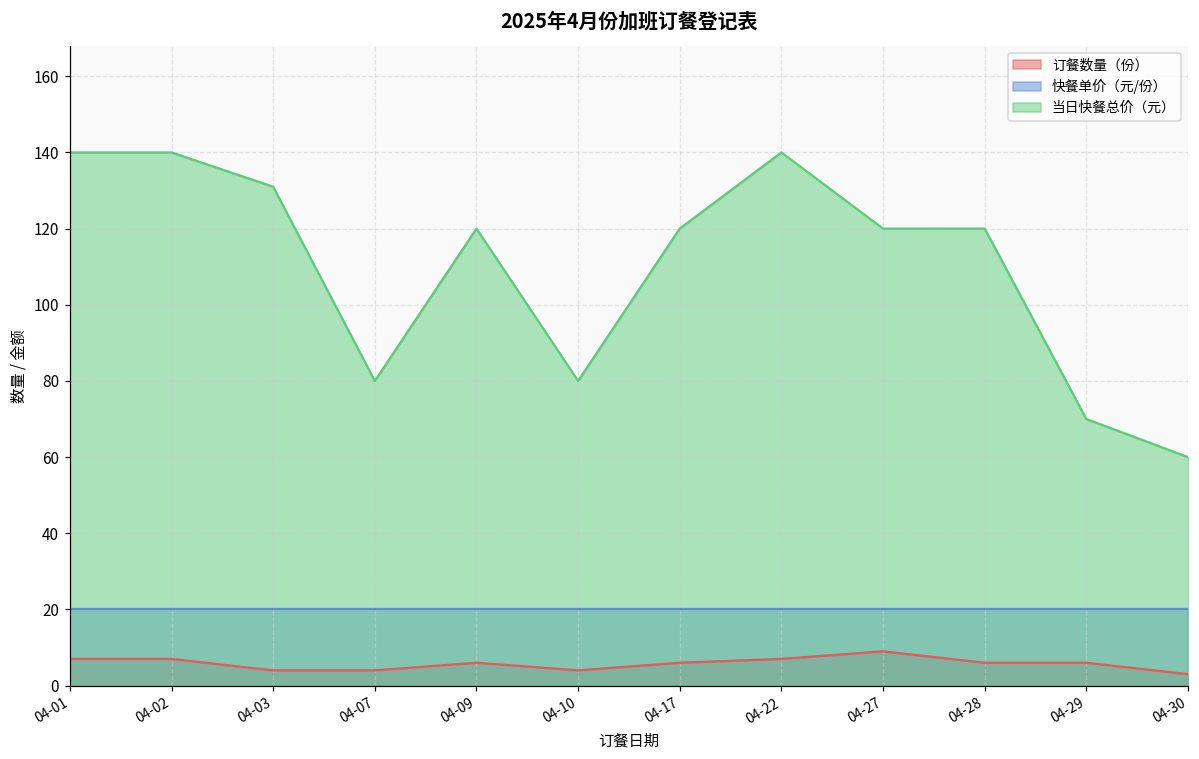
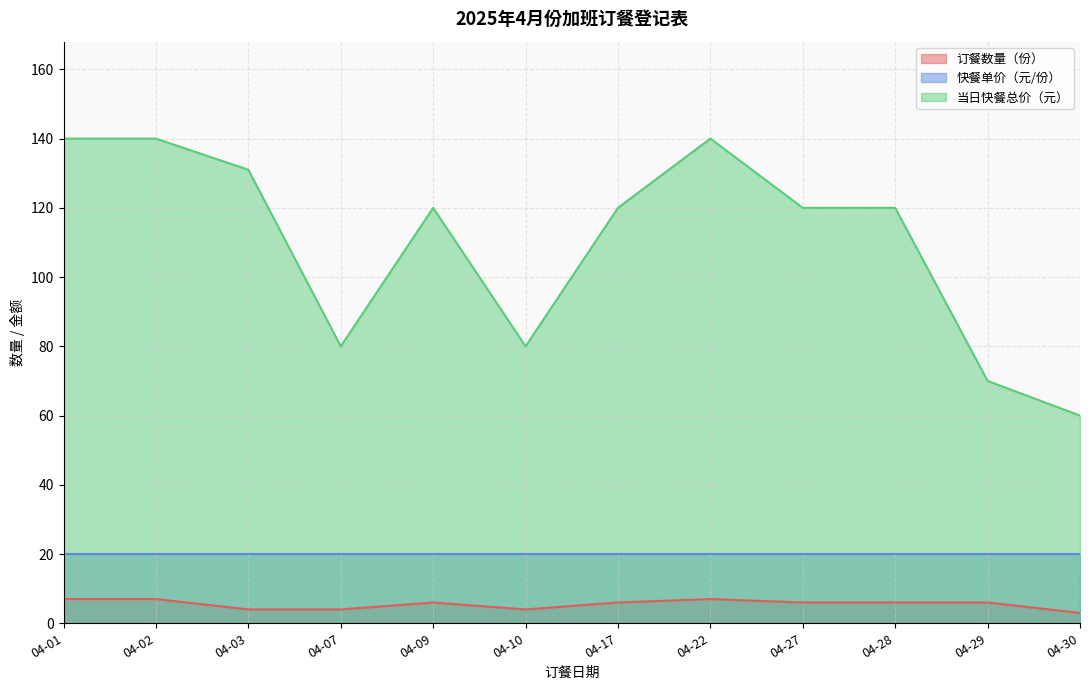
订餐数量（份）, 04-27: 9 -> 6
